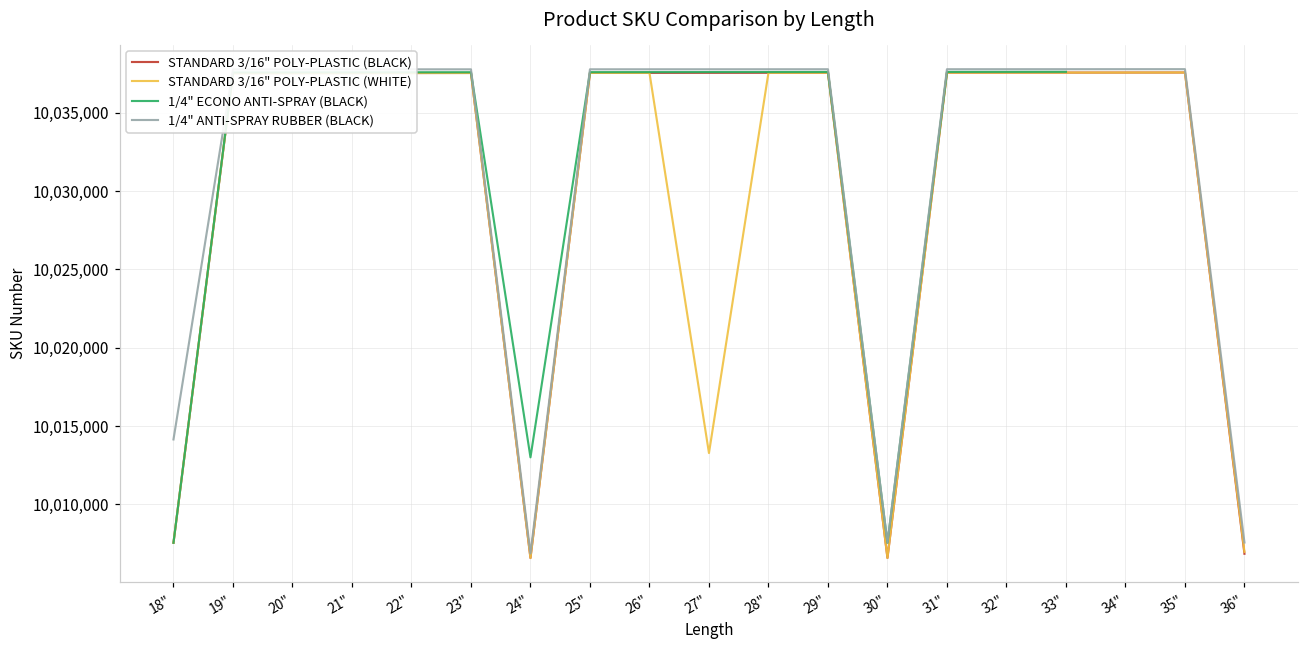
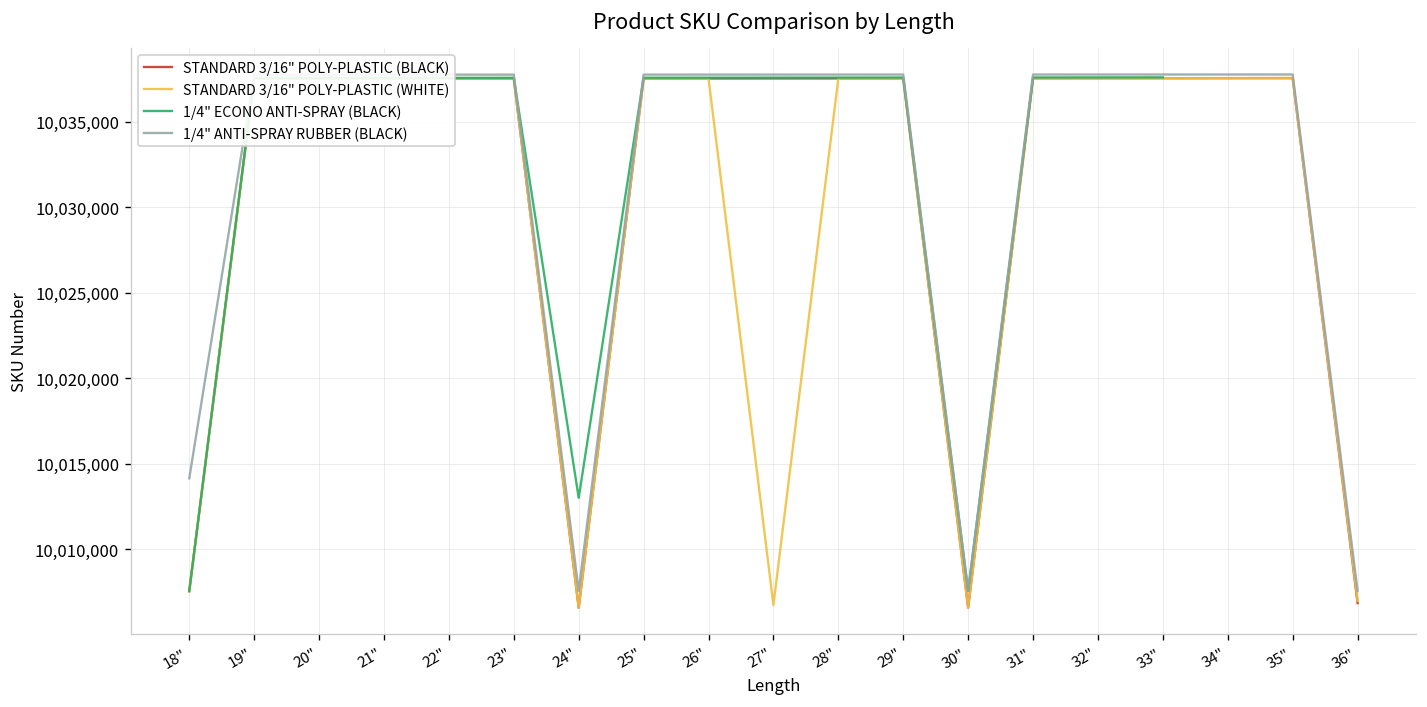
1/4" ANTI-SPRAY RUBBER (BLACK), 24": 10,006,900 -> 10,007,600
STANDARD 3/16" POLY-PLASTIC (WHITE), 27": 10,013,300 -> 10,006,700
